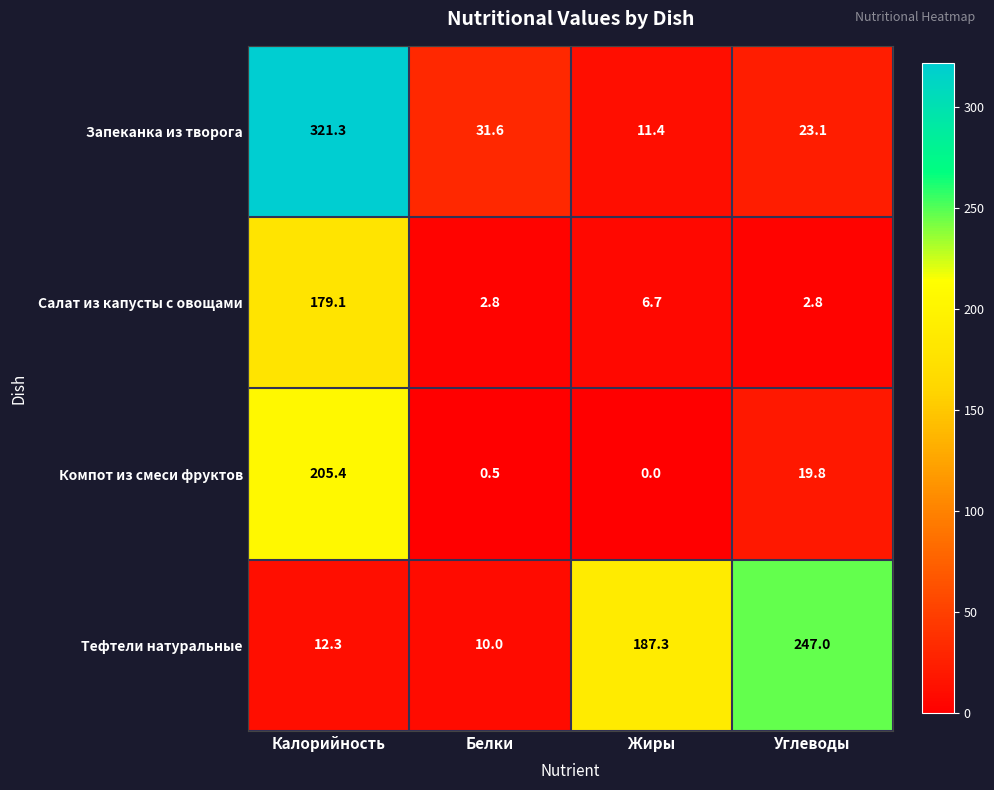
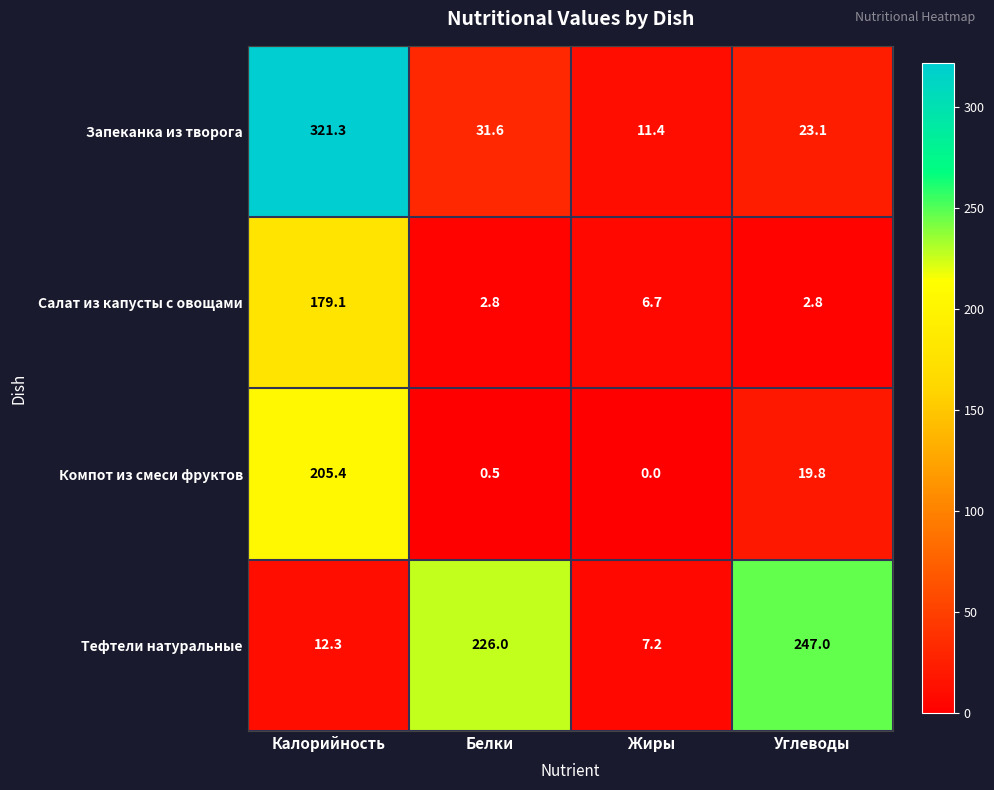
Тефтели натуральные, Белки: 10.0 -> 226.0
Тефтели натуральные, Жиры: 187.3 -> 7.2
